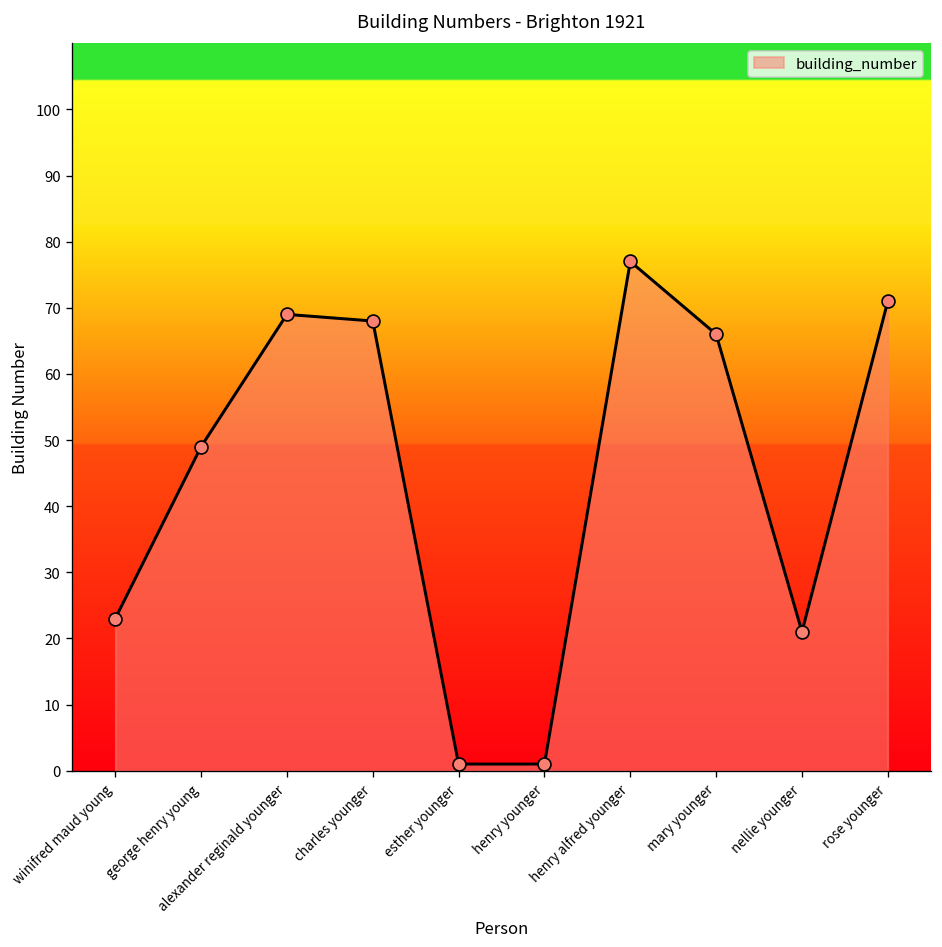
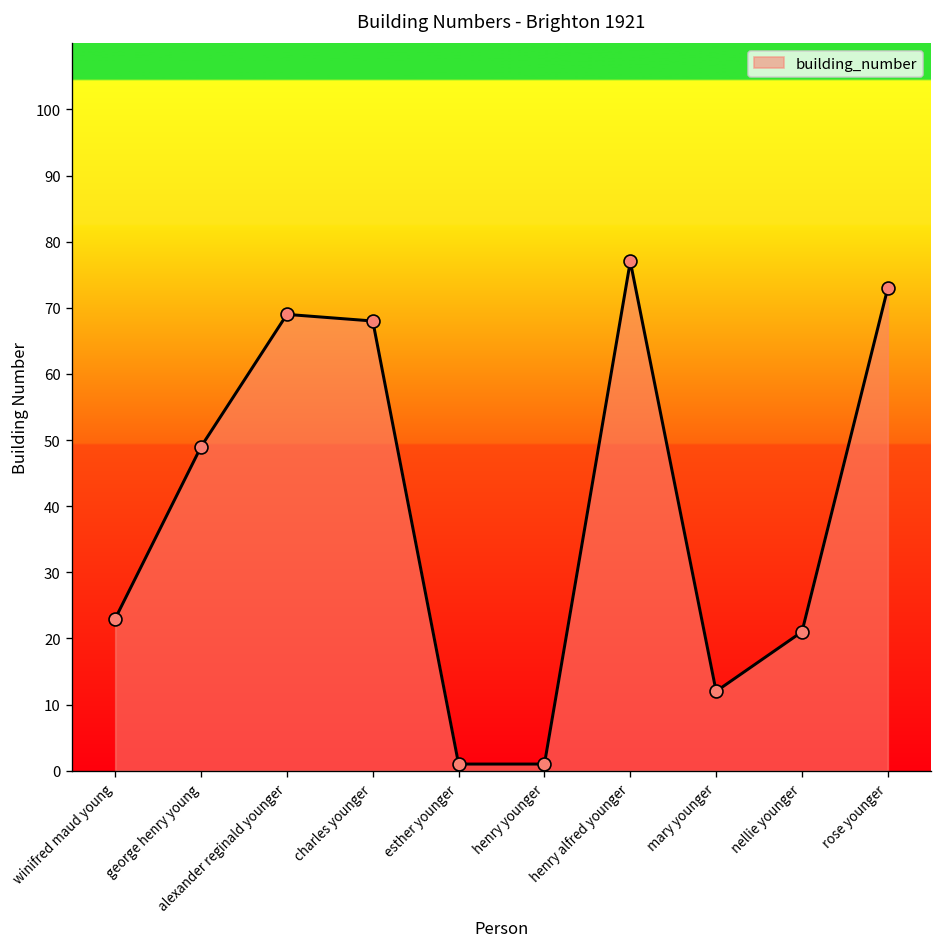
mary younger: 66 -> 12
rose younger: 71 -> 73
